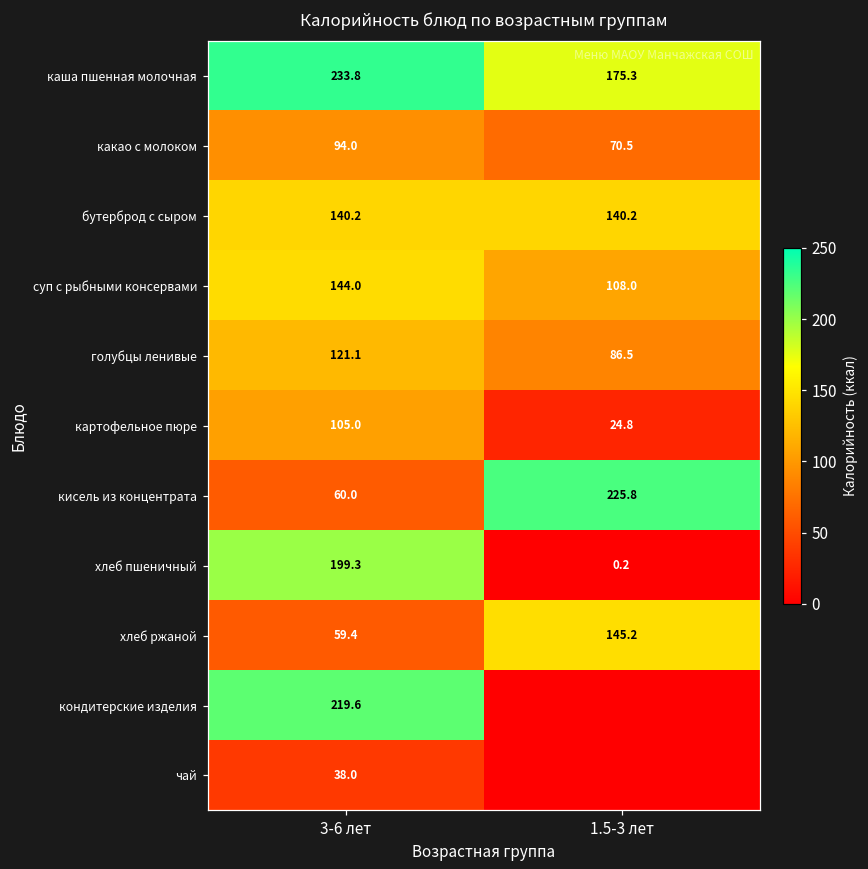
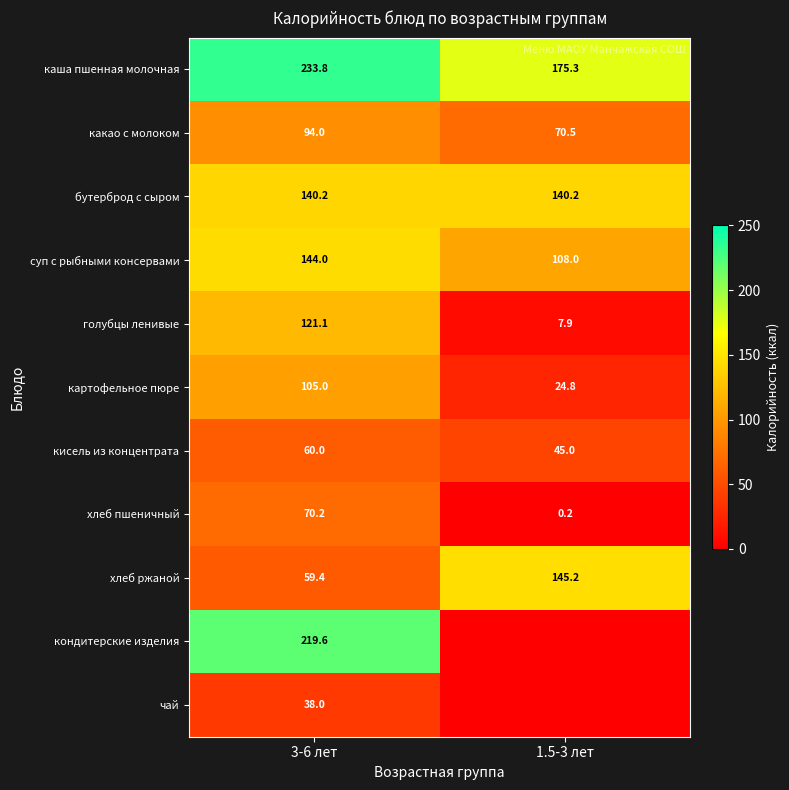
голубцы ленивые, 1.5-3 лет: 86.5 -> 7.9
кисель из концентрата, 1.5-3 лет: 225.8 -> 45.0
хлеб пшеничный, 3-6 лет: 199.3 -> 70.2
